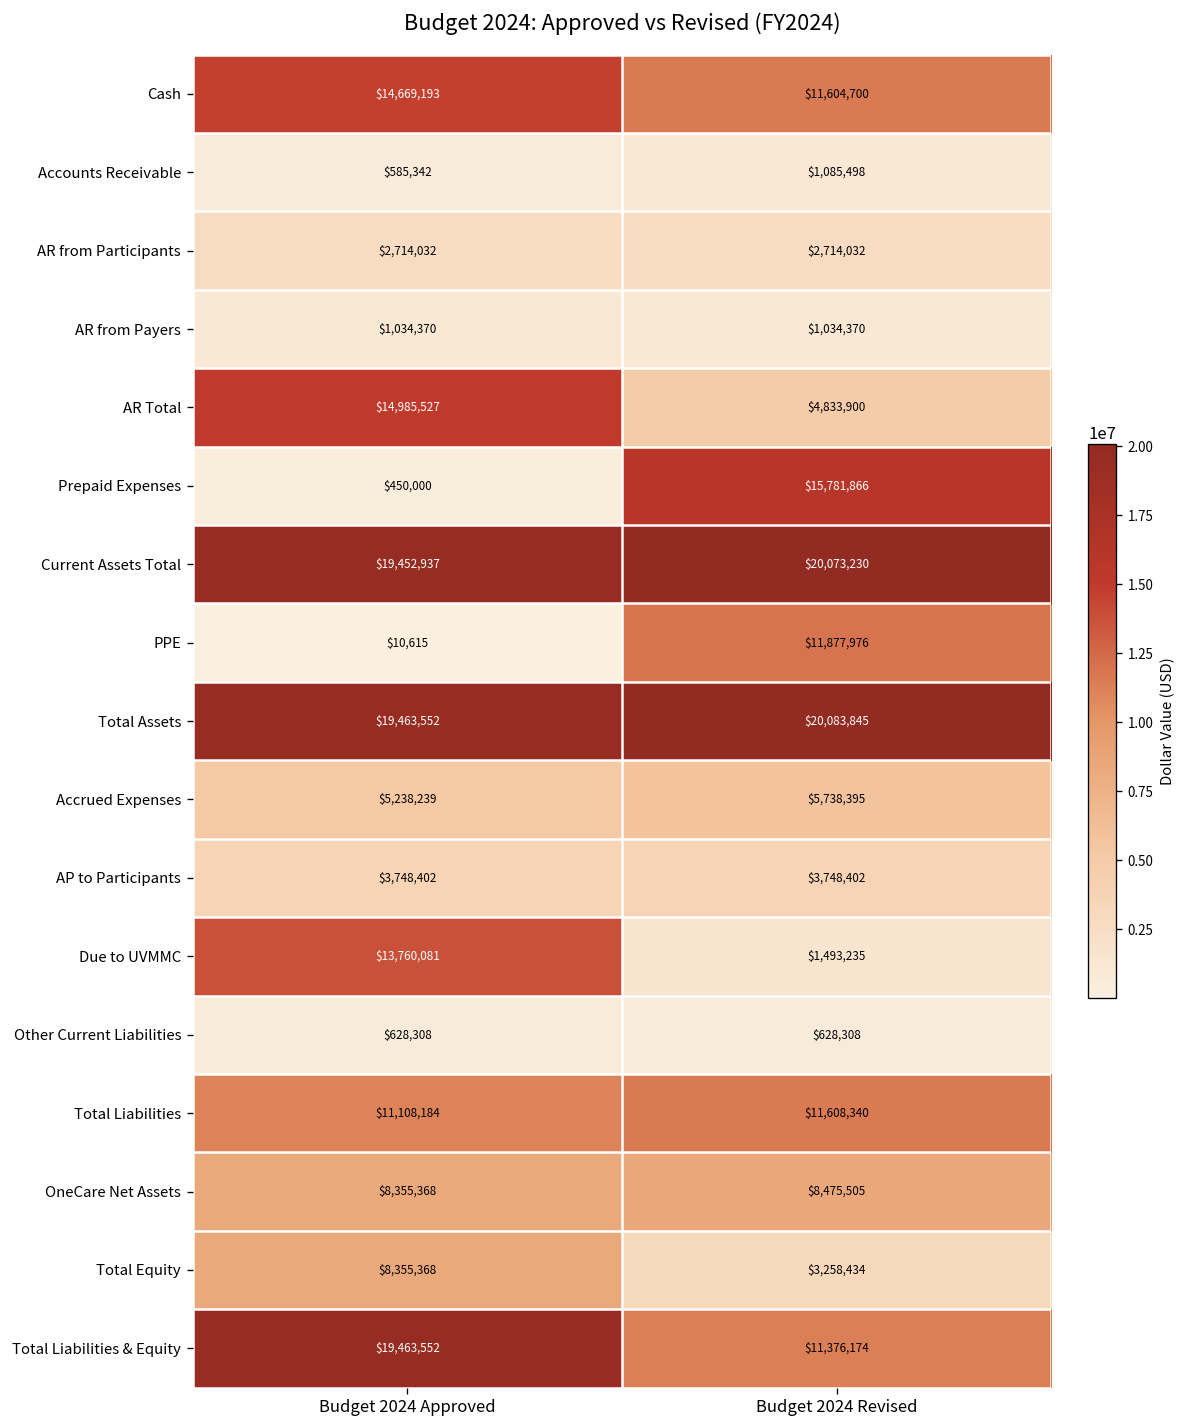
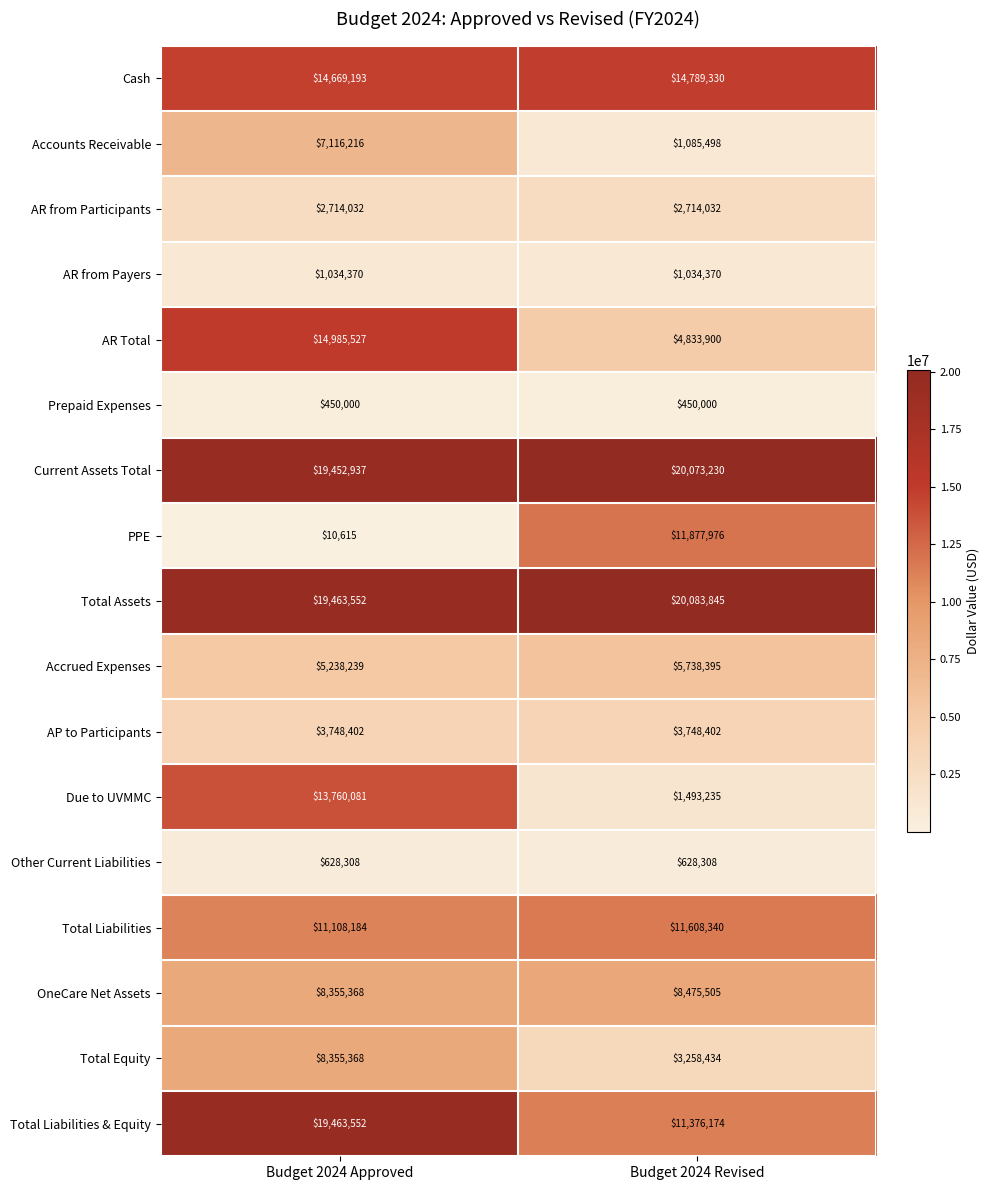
Cash, Budget 2024 Revised: $11,604,700 -> $14,789,330
Accounts Receivable, Budget 2024 Approved: $585,342 -> $7,116,216
Prepaid Expenses, Budget 2024 Revised: $15,781,866 -> $450,000
